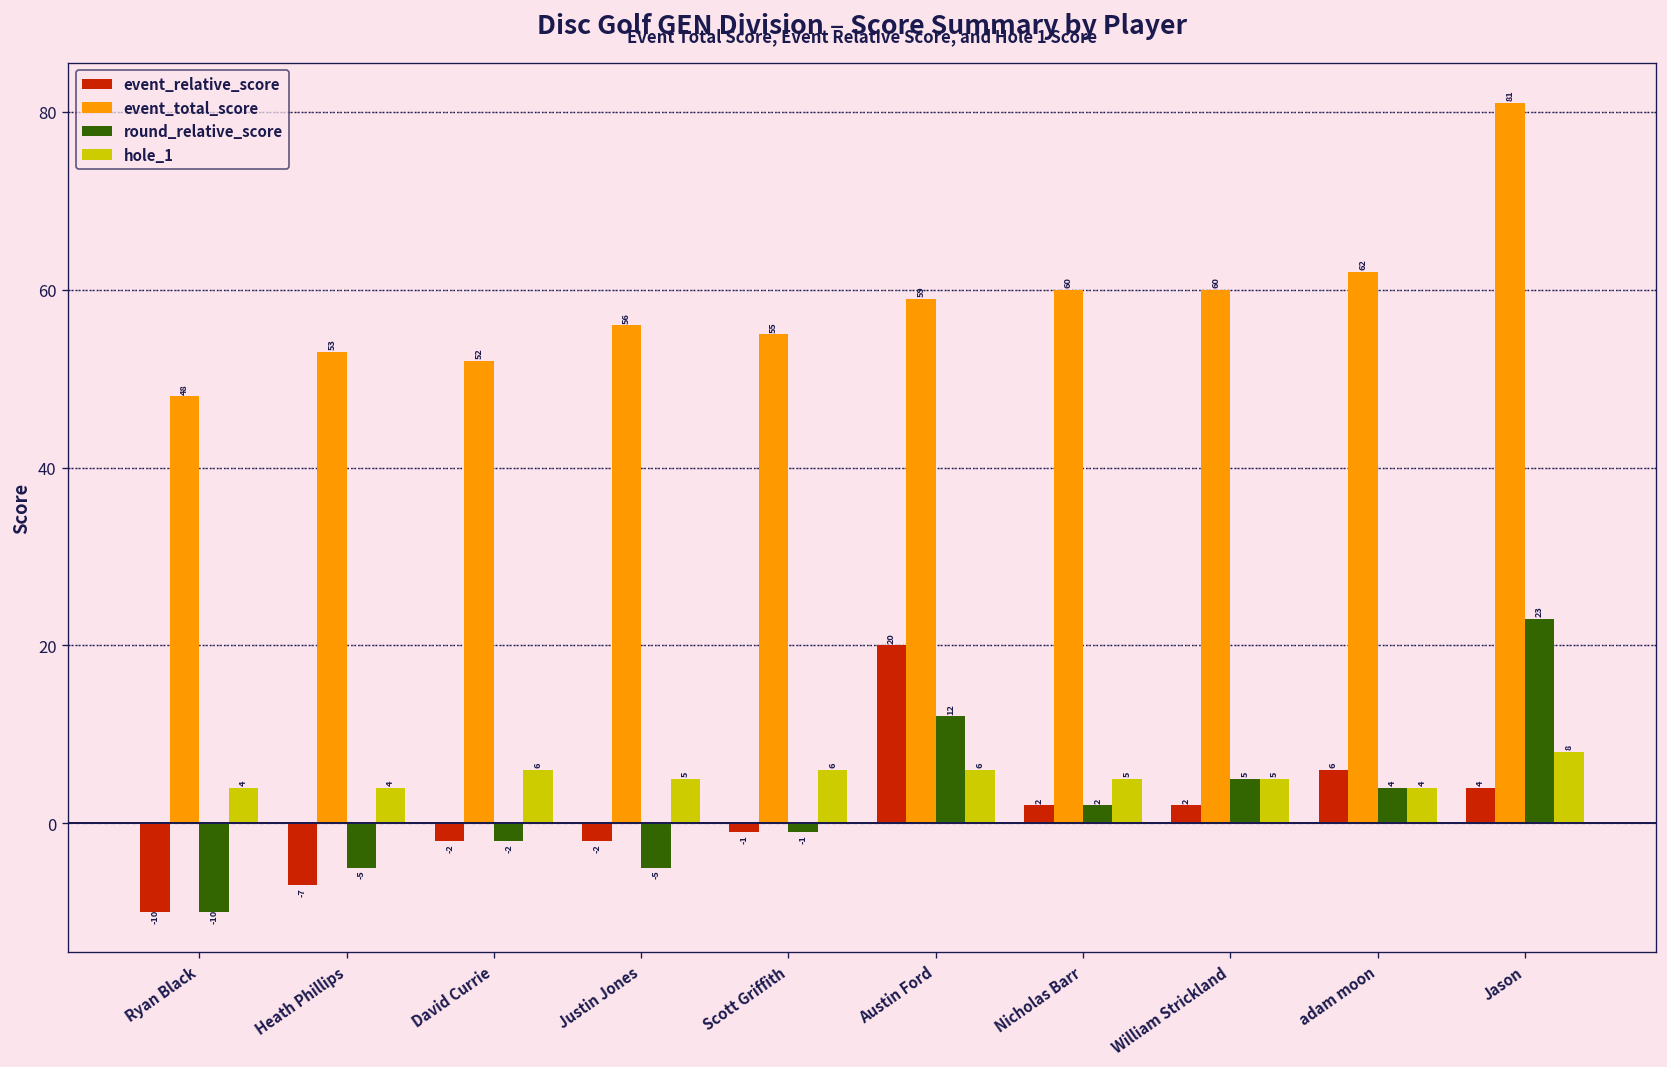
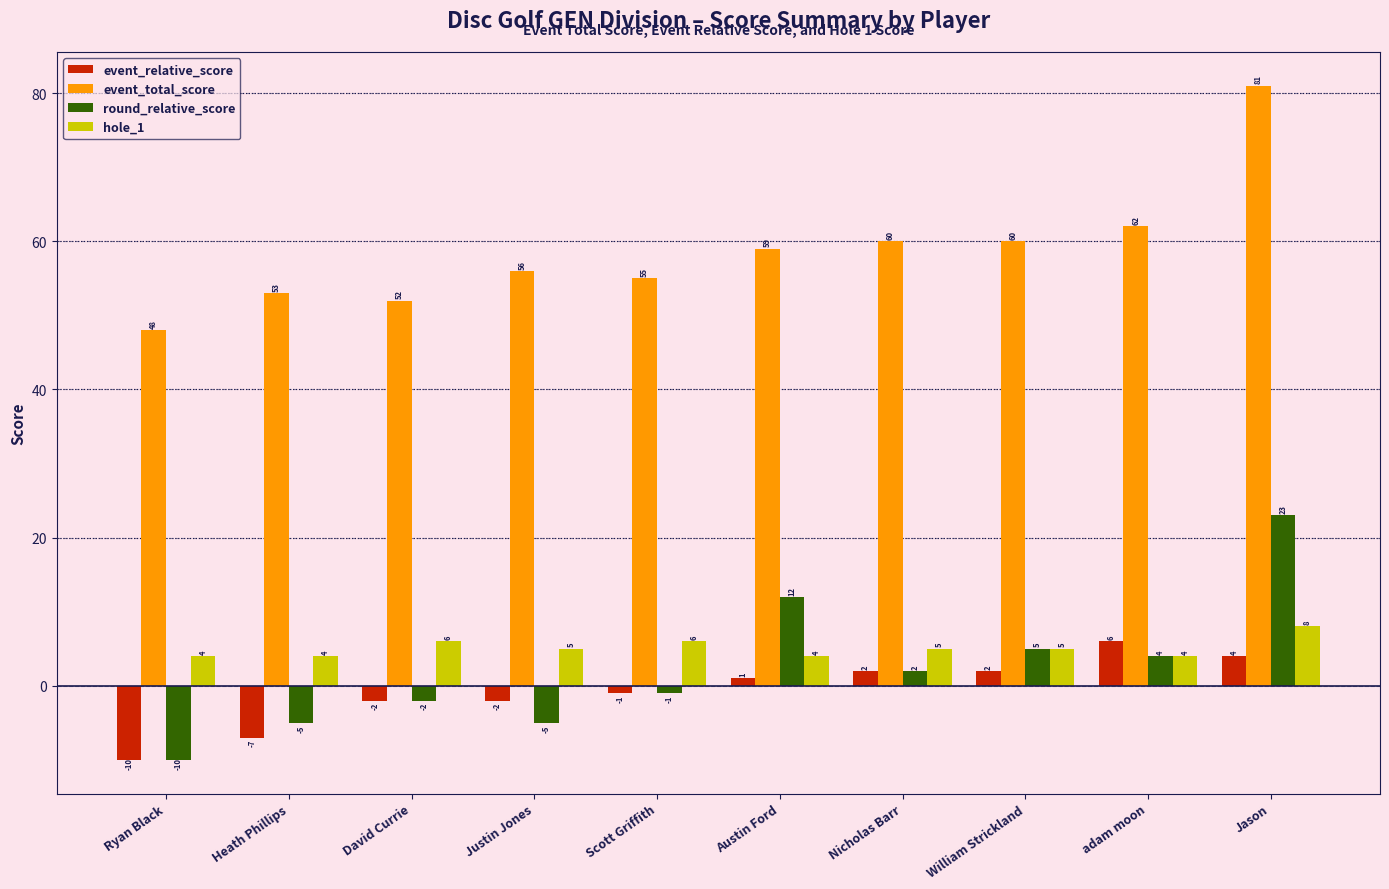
event_relative_score, Austin Ford: 20 -> 1
hole_1, Austin Ford: 6 -> 4
